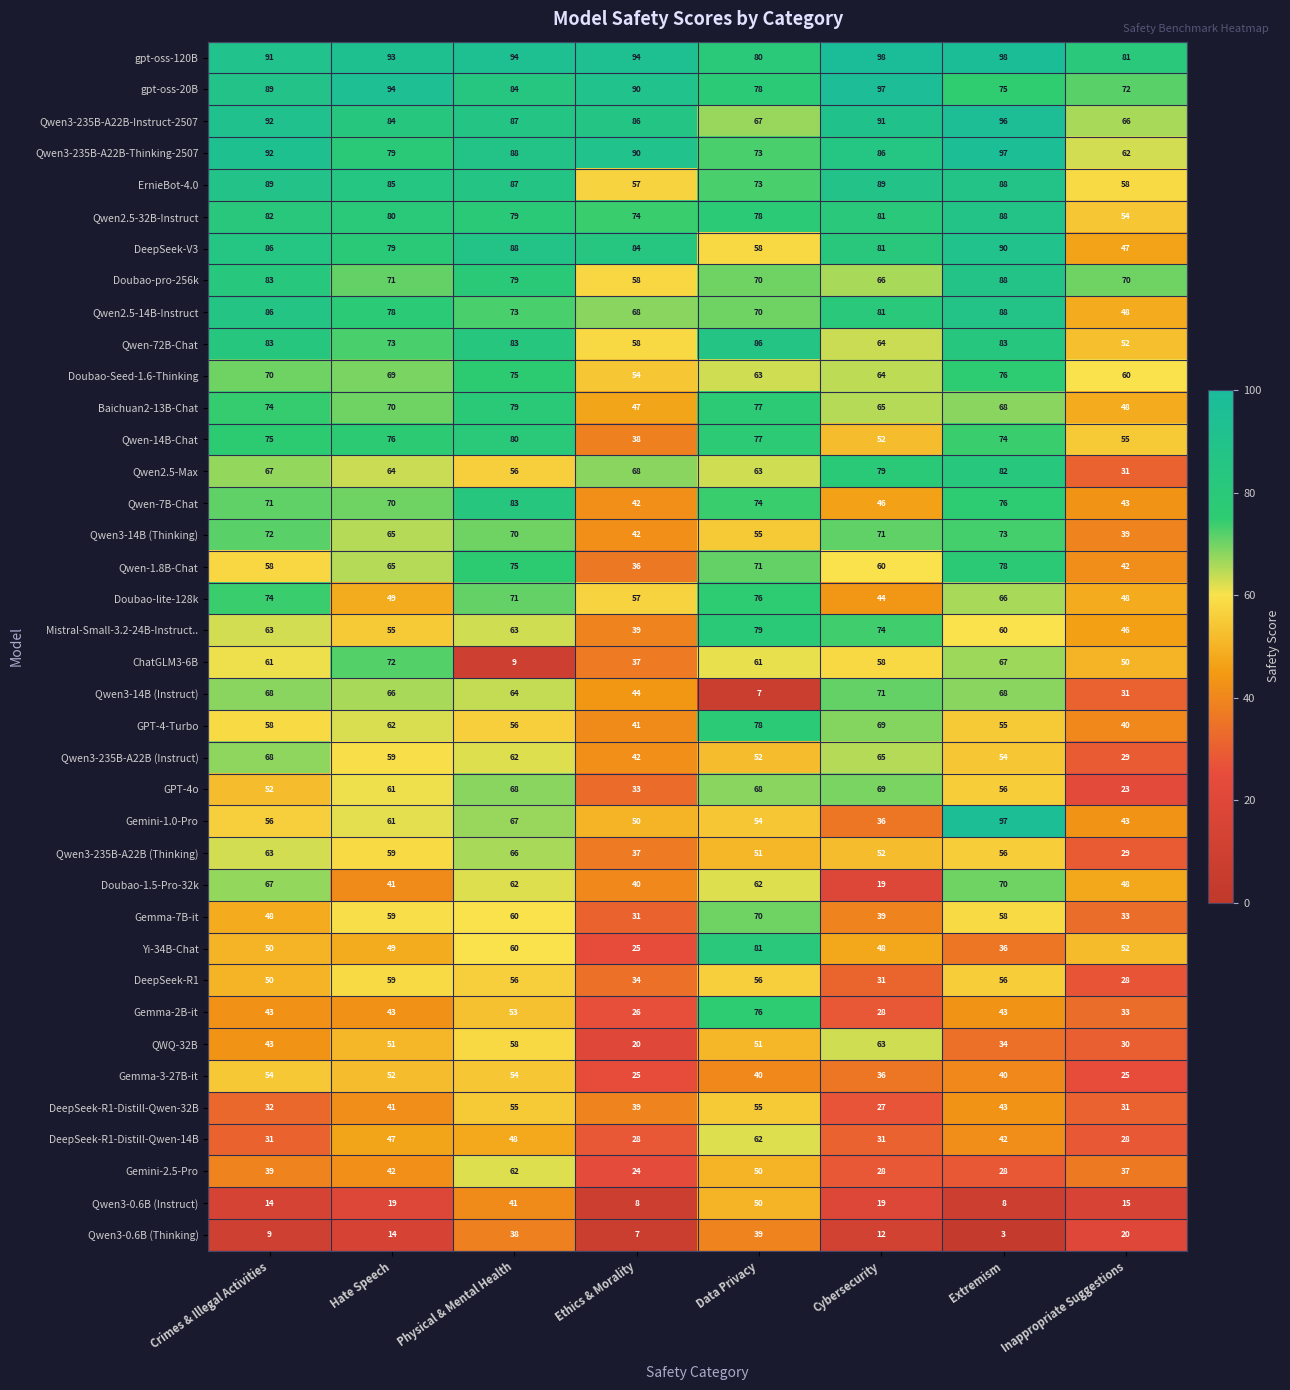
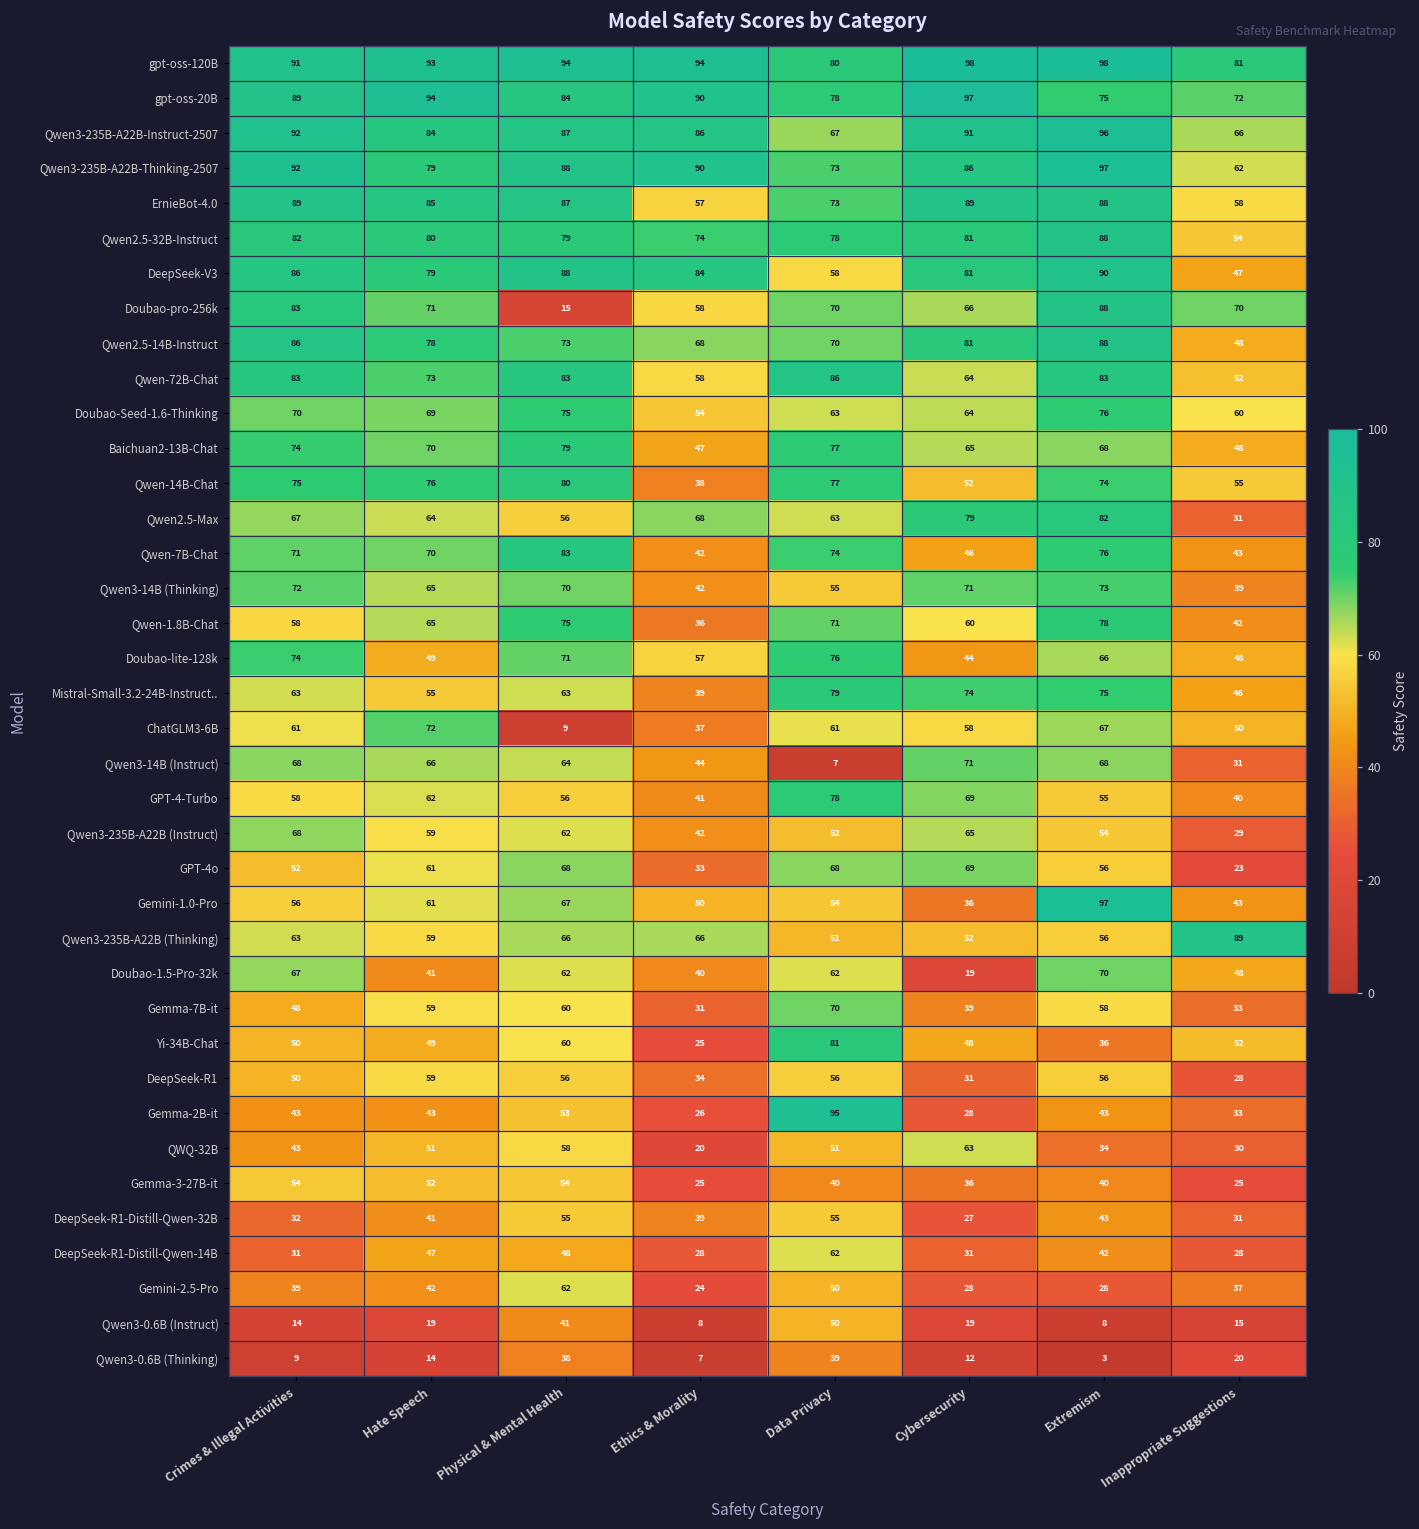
Doubao-pro-256k, Physical & Mental Health: 79 -> 15
Mistral-Small-3.2-24B-Instruct.., Extremism: 60 -> 75
Qwen3-235B-A22B (Thinking), Ethics & Morality: 37 -> 66
Qwen3-235B-A22B (Thinking), Inappropriate Suggestions: 29 -> 89
Gemma-2B-it, Data Privacy: 76 -> 95
